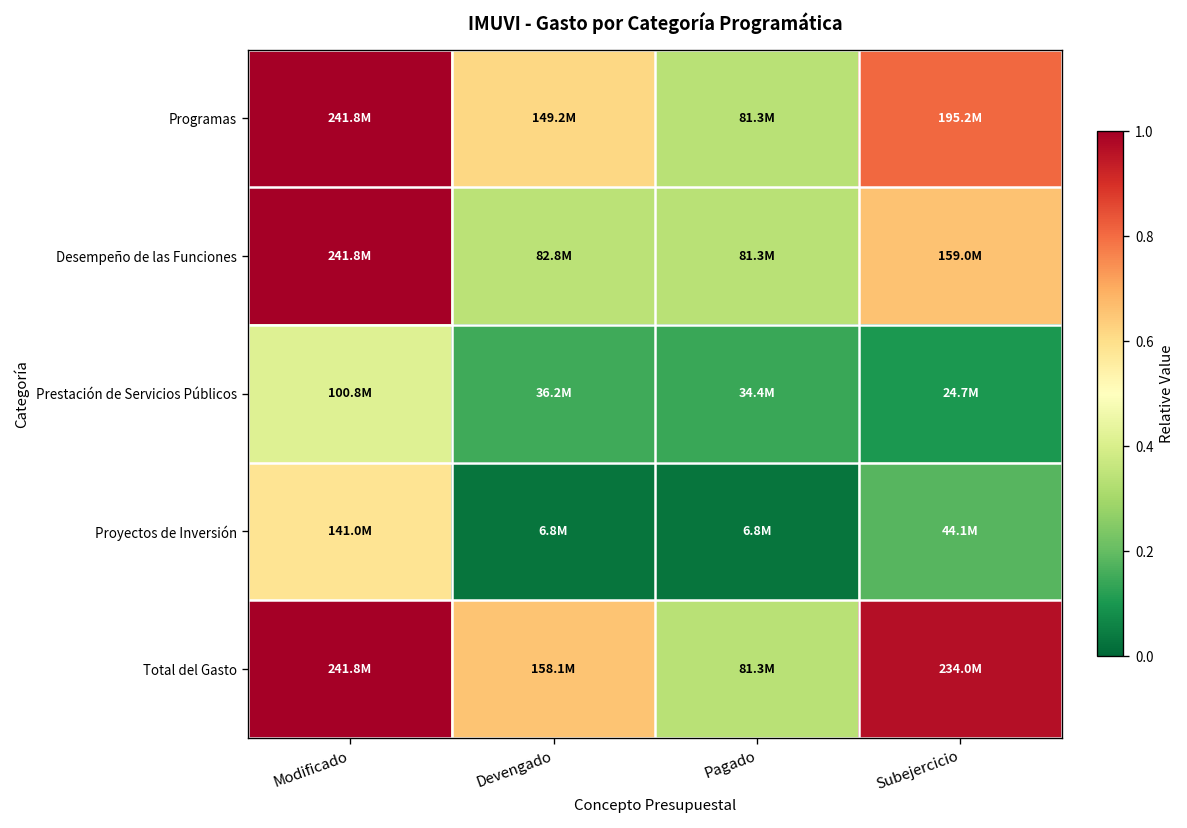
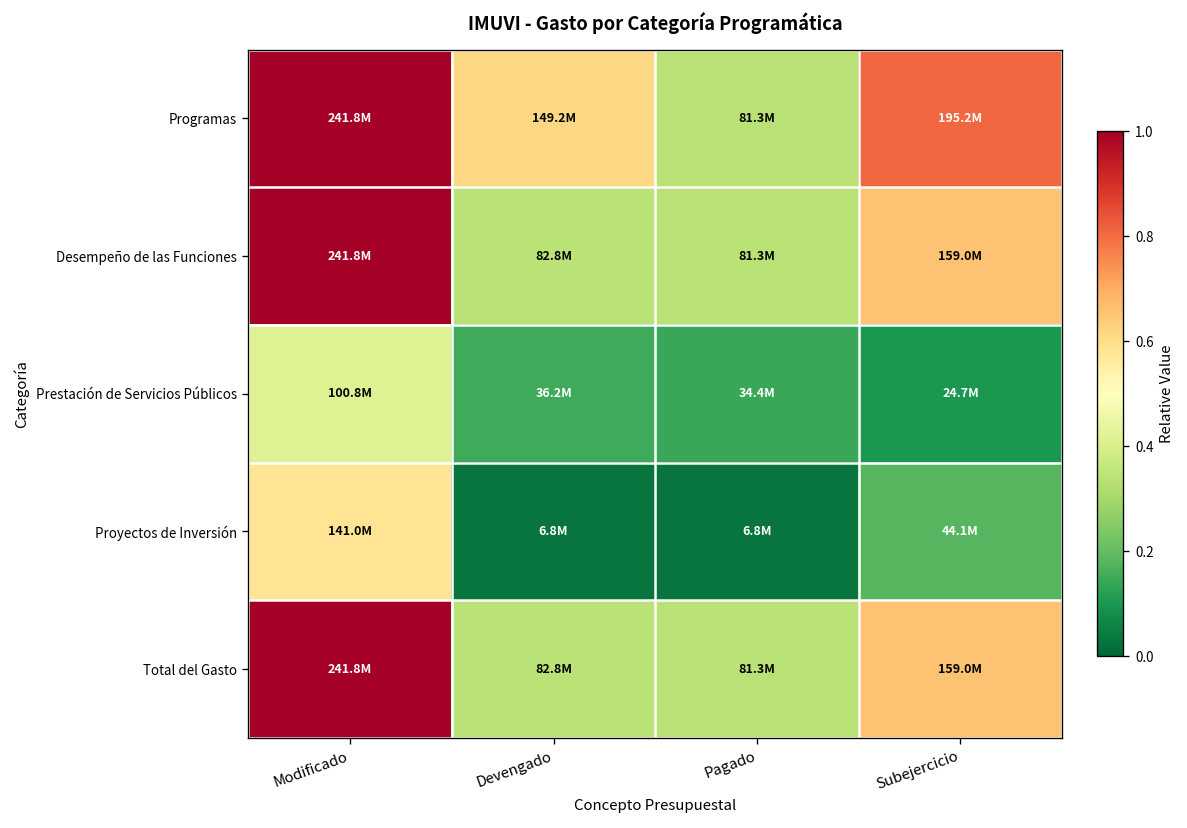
Total del Gasto, Devengado: 158.1M -> 82.8M
Total del Gasto, Subejercicio: 234.0M -> 159.0M
